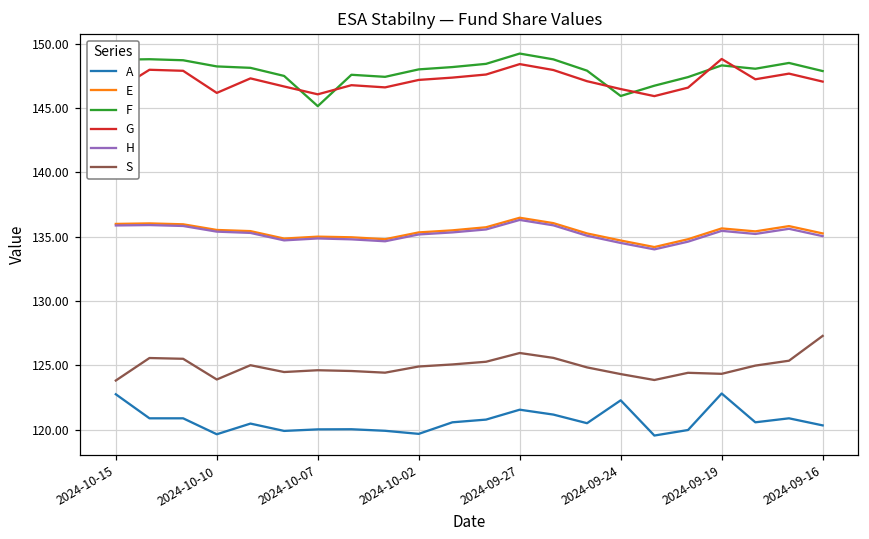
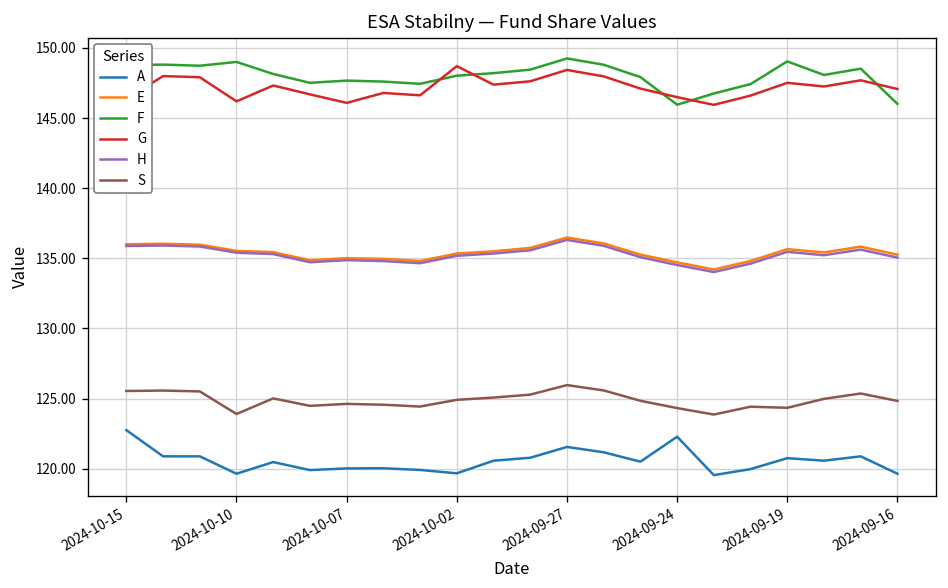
S, 2024-10-15: 123.8 -> 125.5
F, 2024-10-10: 148.3 -> 149.0
F, 2024-10-07: 145.2 -> 147.7
G, 2024-10-02: 147.2 -> 148.7
A, 2024-09-19: 122.8 -> 120.8
F, 2024-09-19: 148.3 -> 149.0
G, 2024-09-19: 148.8 -> 147.5
A, 2024-09-16: 120.3 -> 119.6
F, 2024-09-16: 147.9 -> 146.0
S, 2024-09-16: 127.3 -> 124.8
